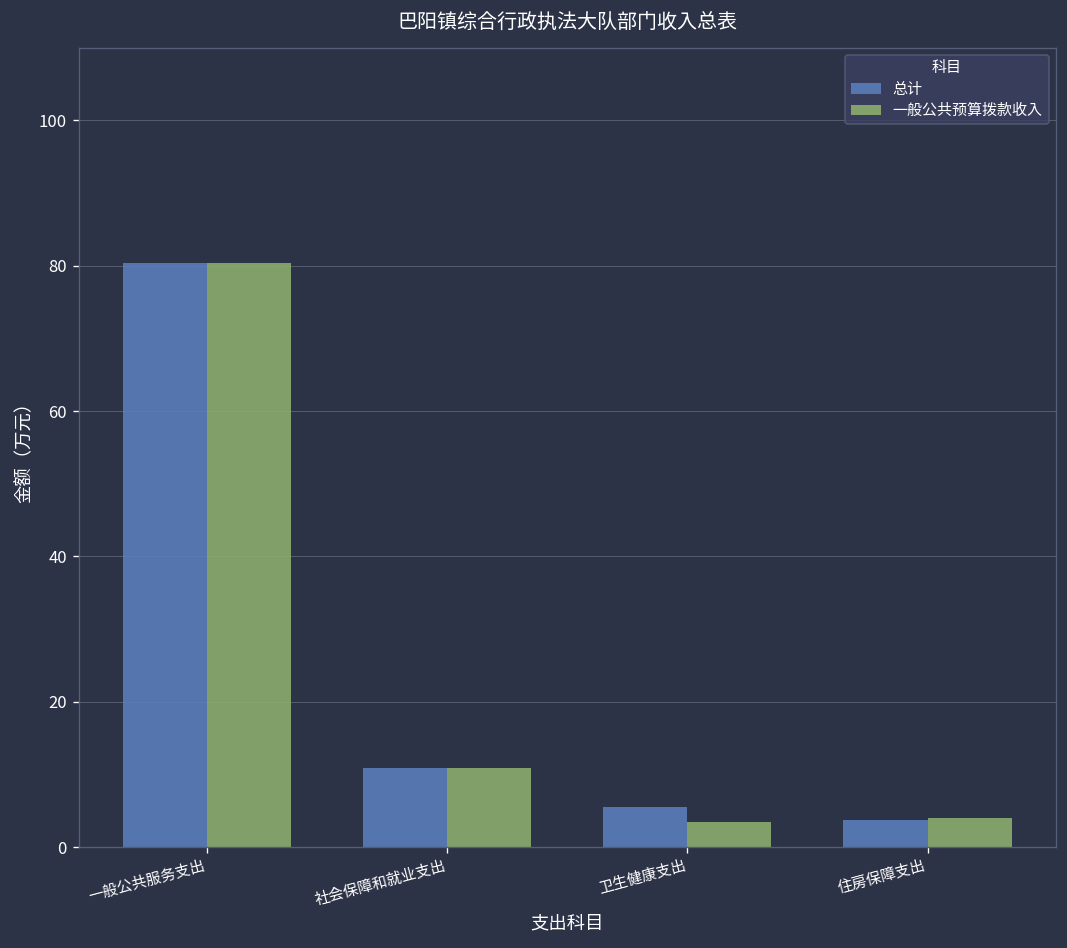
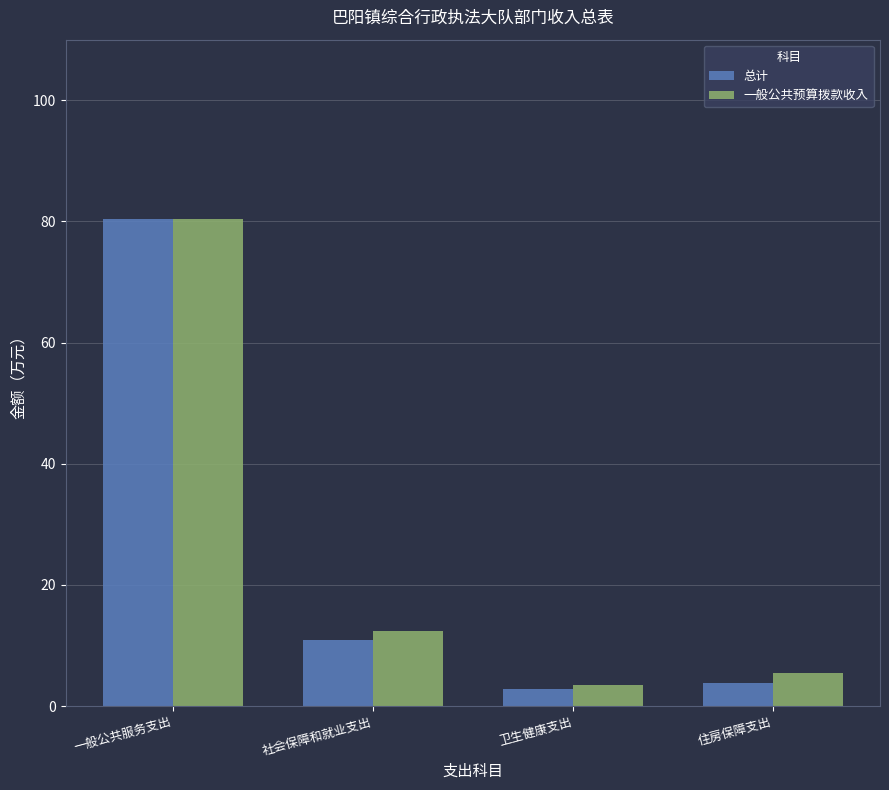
一般公共预算拨款收入, 社会保障和就业支出: 11 -> 12
总计, 卫生健康支出: 6 -> 3
一般公共预算拨款收入, 住房保障支出: 4 -> 5
